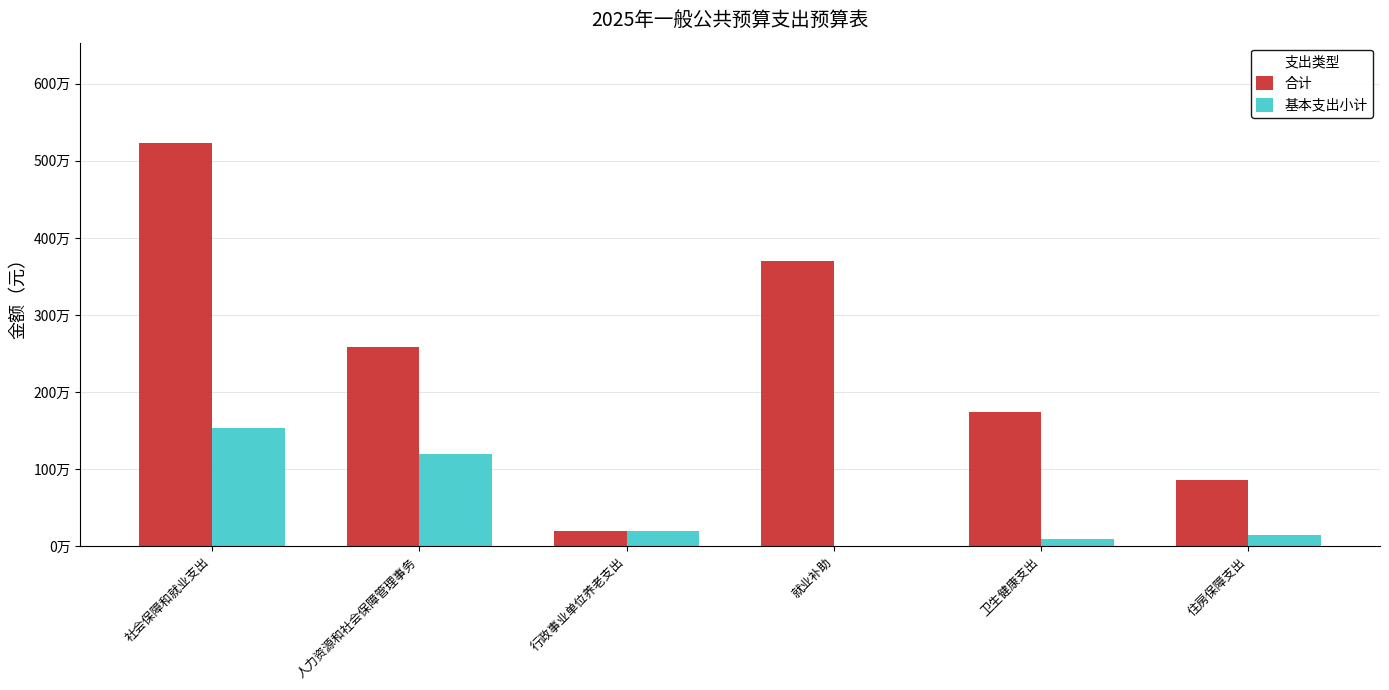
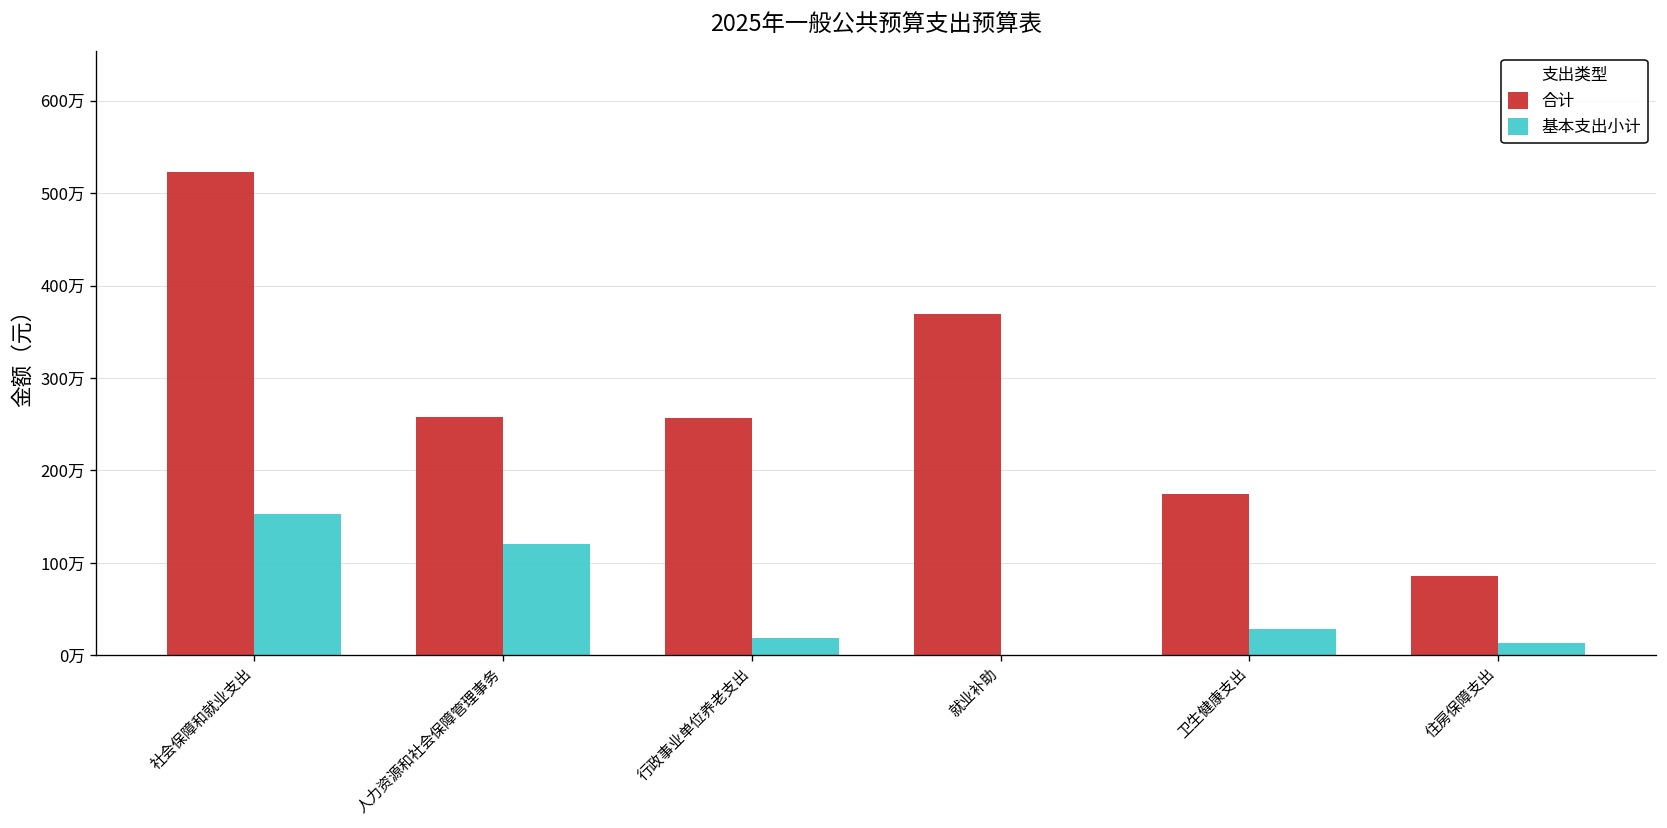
合计, 行政事业单位养老支出: 20万 -> 260万
基本支出小计, 卫生健康支出: 10万 -> 30万
